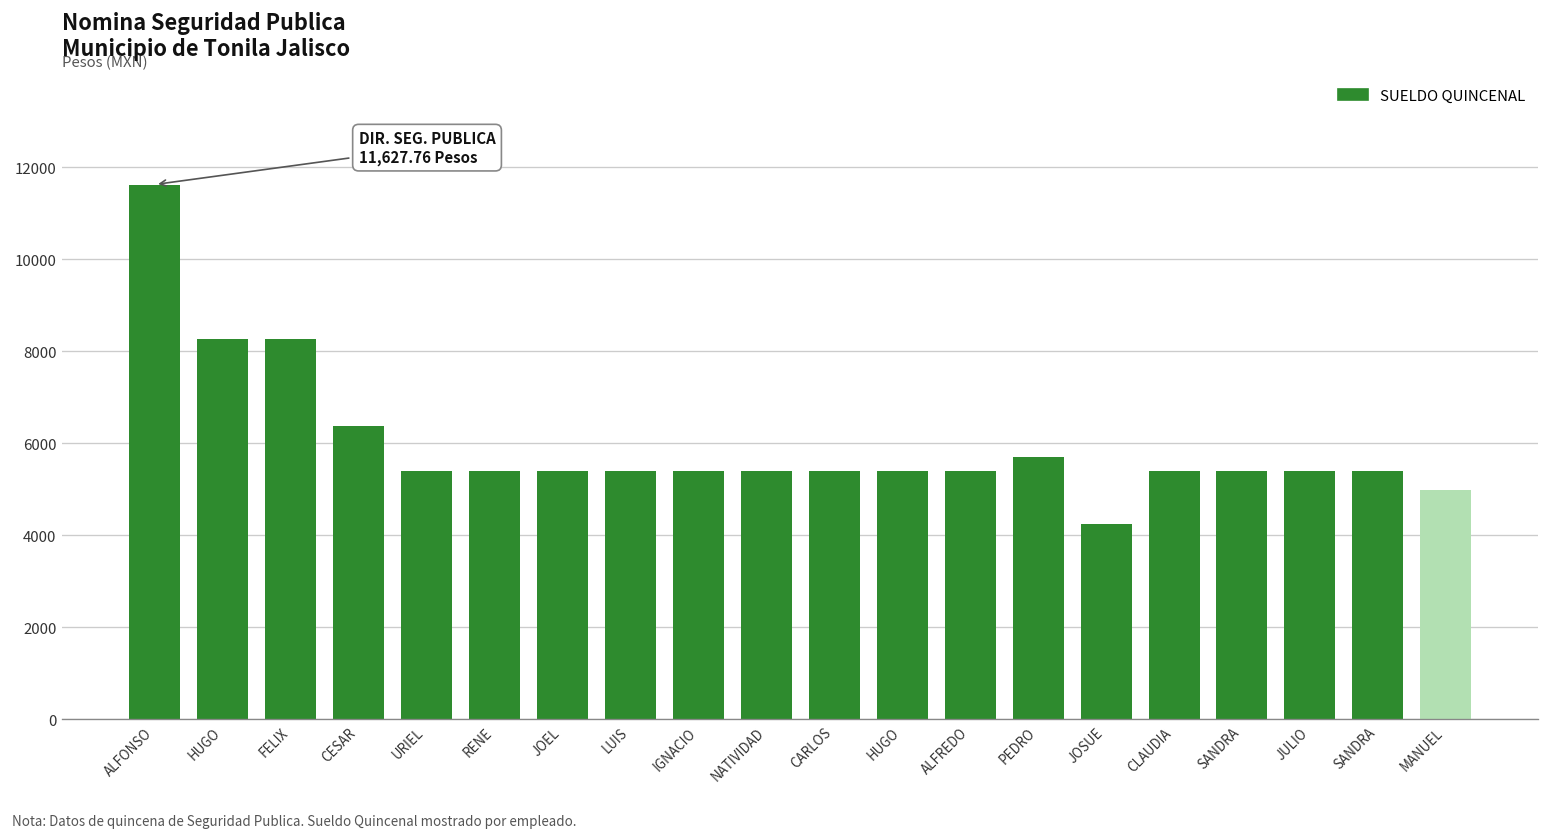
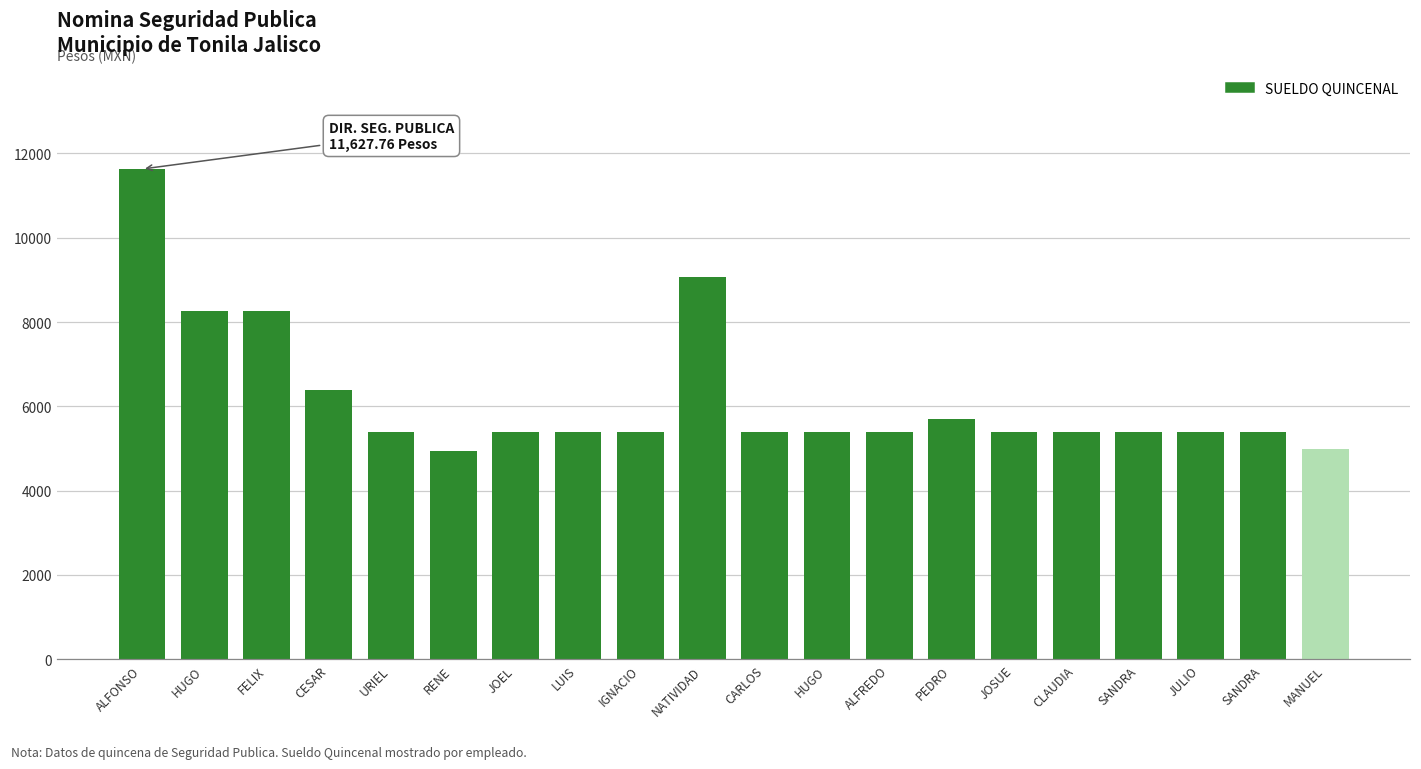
RENE: 5400 -> 4900
NATIVIDAD: 5400 -> 9100
JOSUE: 4200 -> 5400
